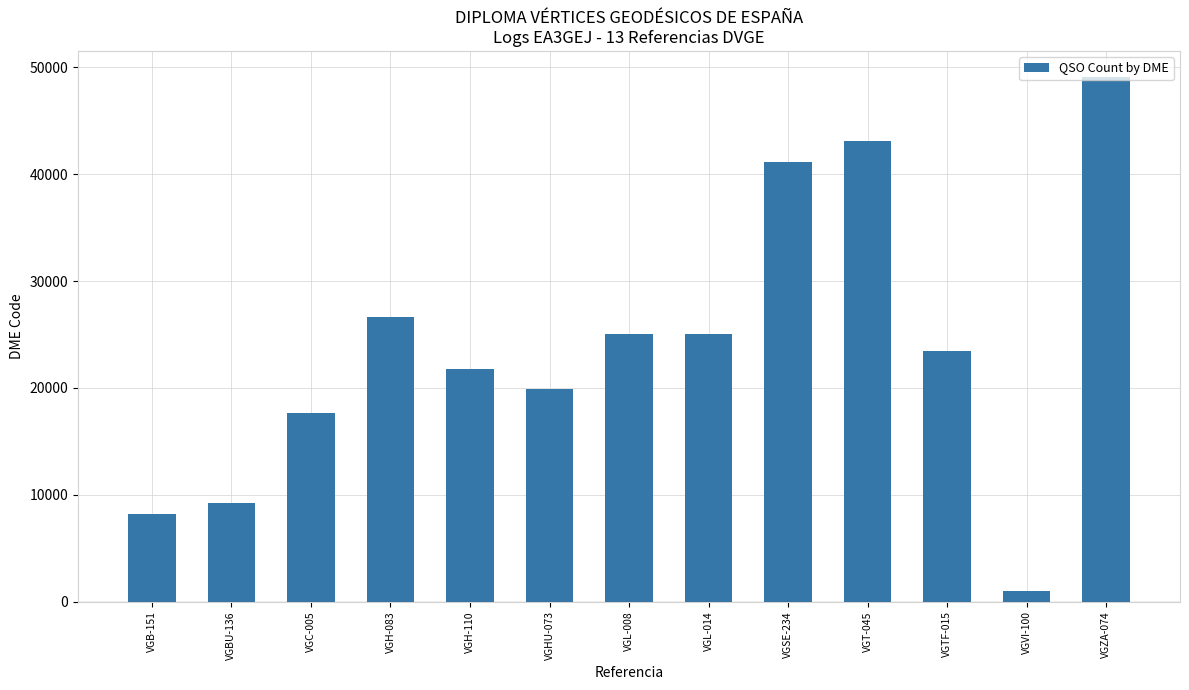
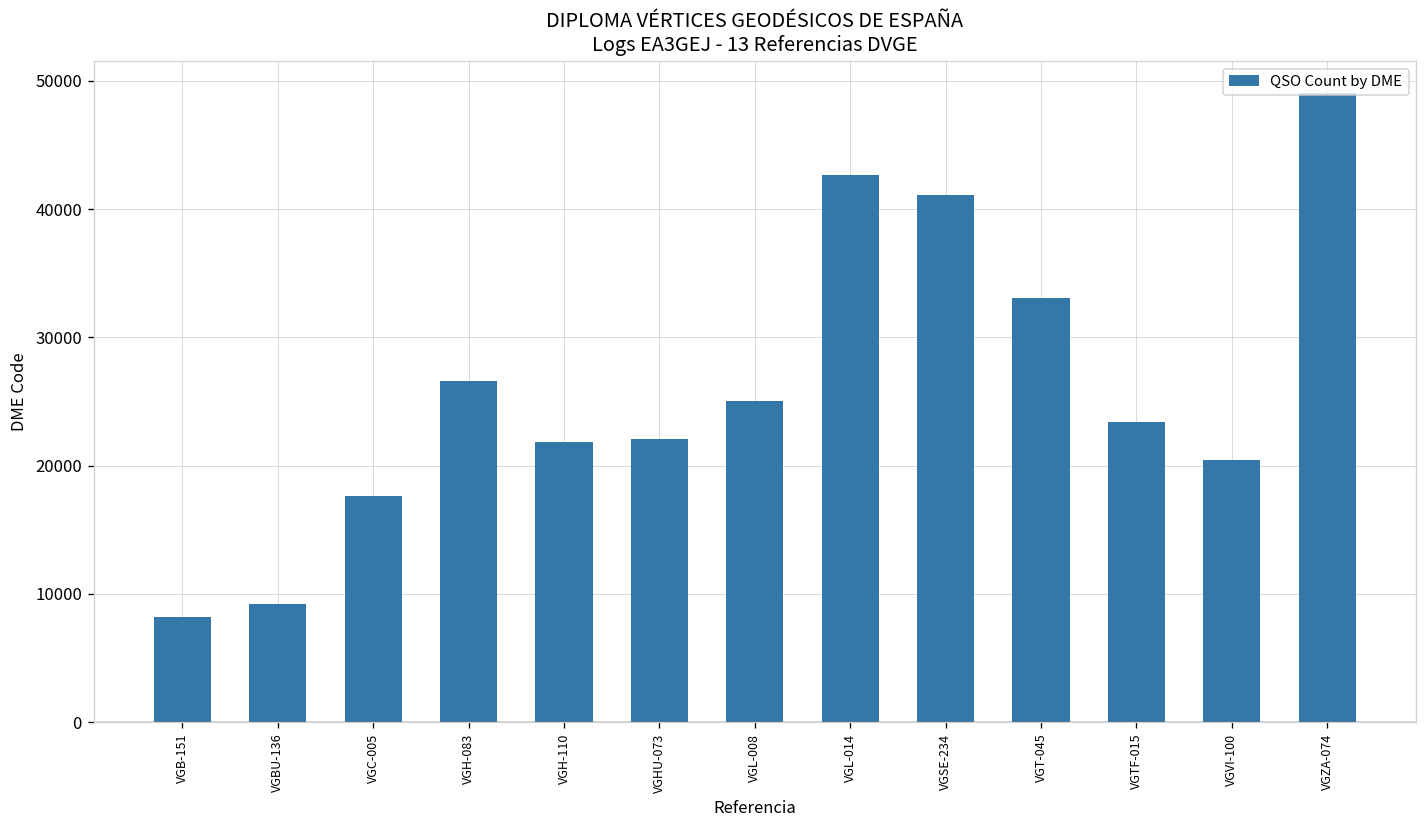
VGHU-073: 19900 -> 22100
VGL-014: 25000 -> 42700
VGT-045: 43100 -> 33100
VGVI-100: 1000 -> 20400
